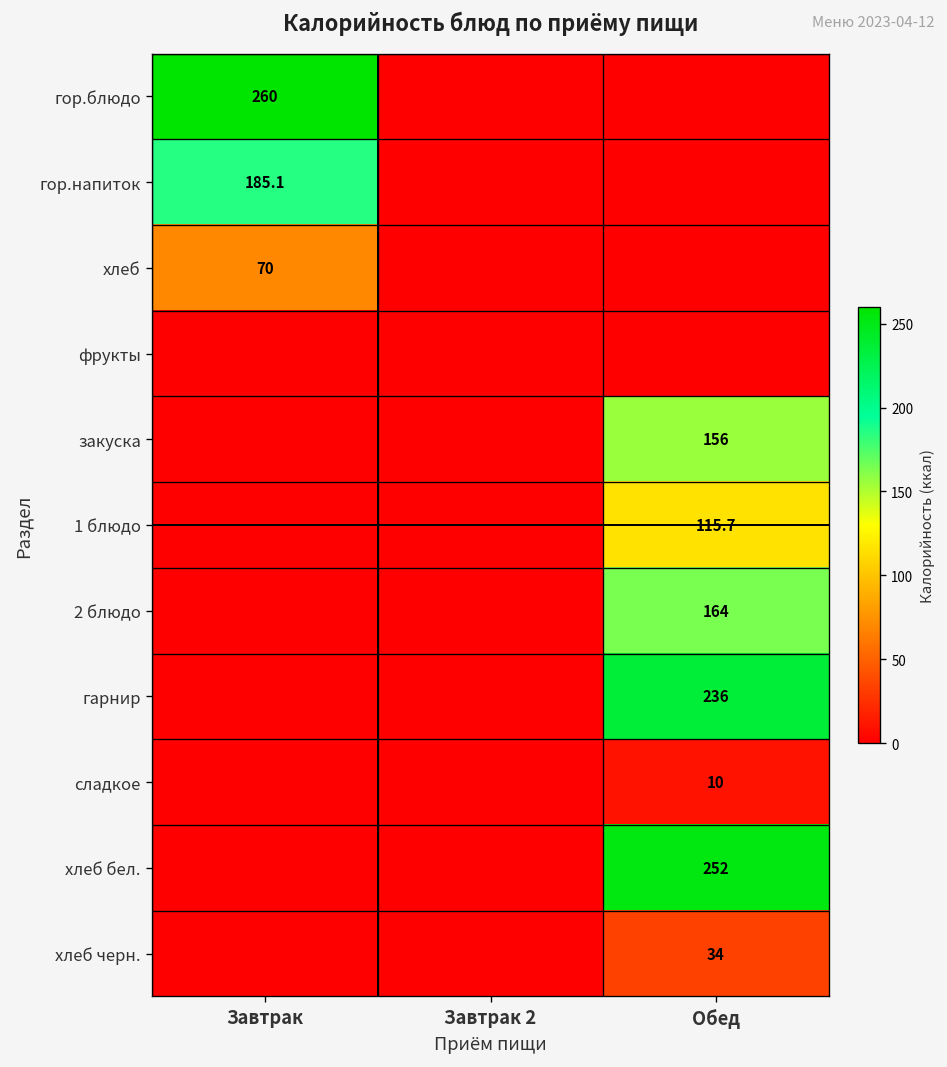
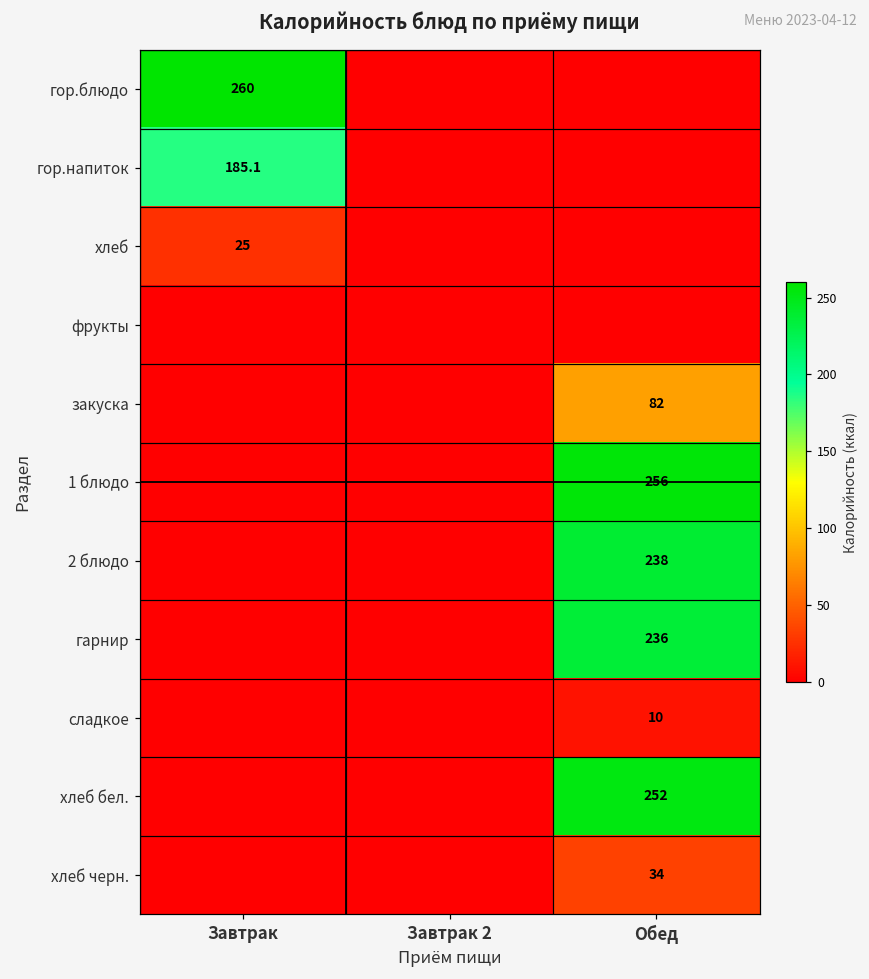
хлеб, Завтрак: 70 -> 25
закуска, Обед: 156 -> 82
1 блюдо, Обед: 115.7 -> 256
2 блюдо, Обед: 164 -> 238
